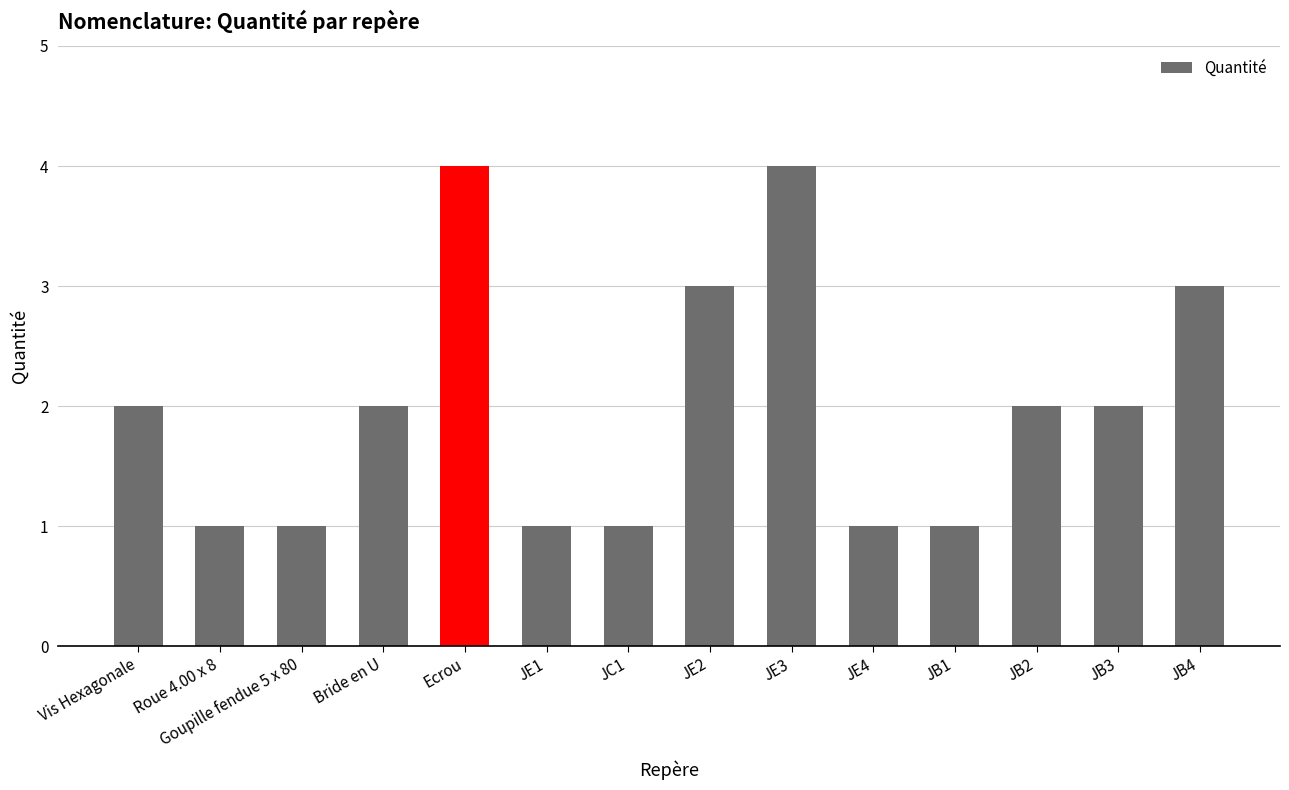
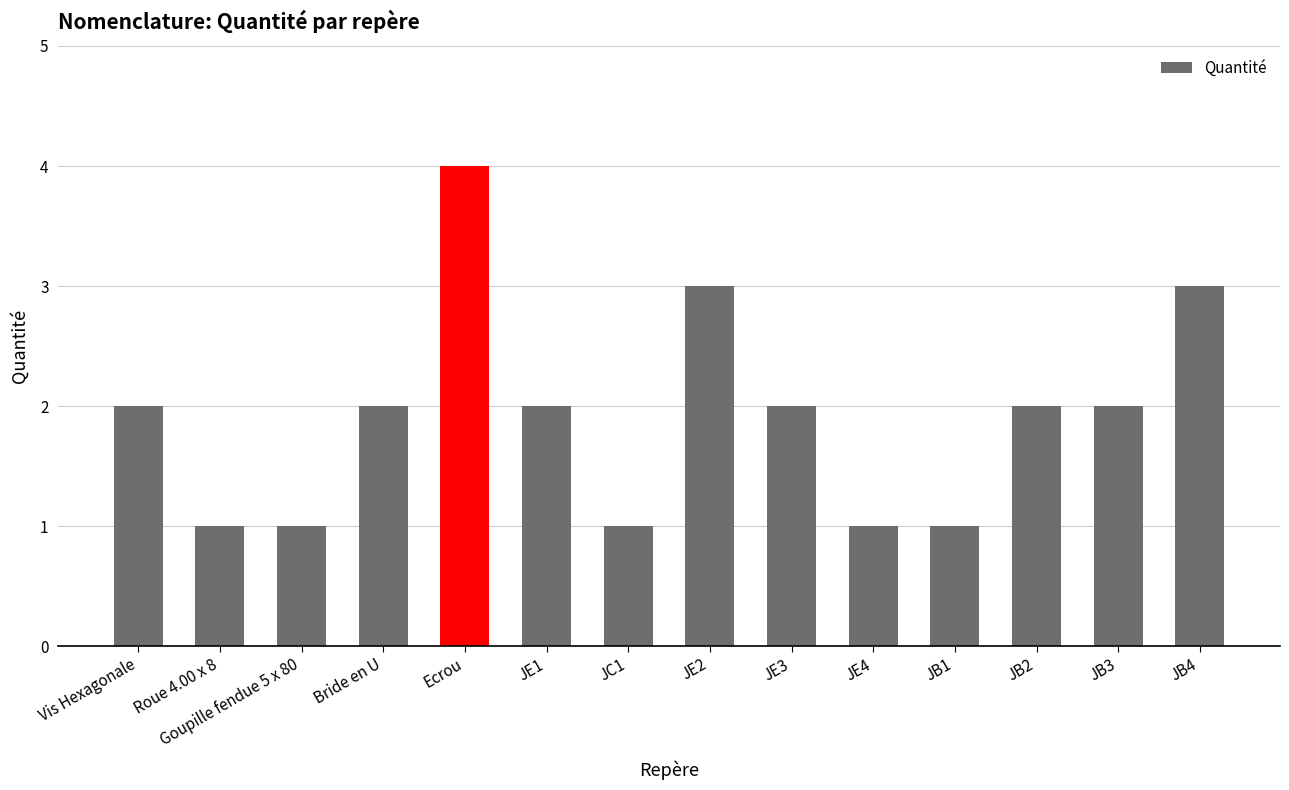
JE1: 1 -> 2
JE3: 4 -> 2
